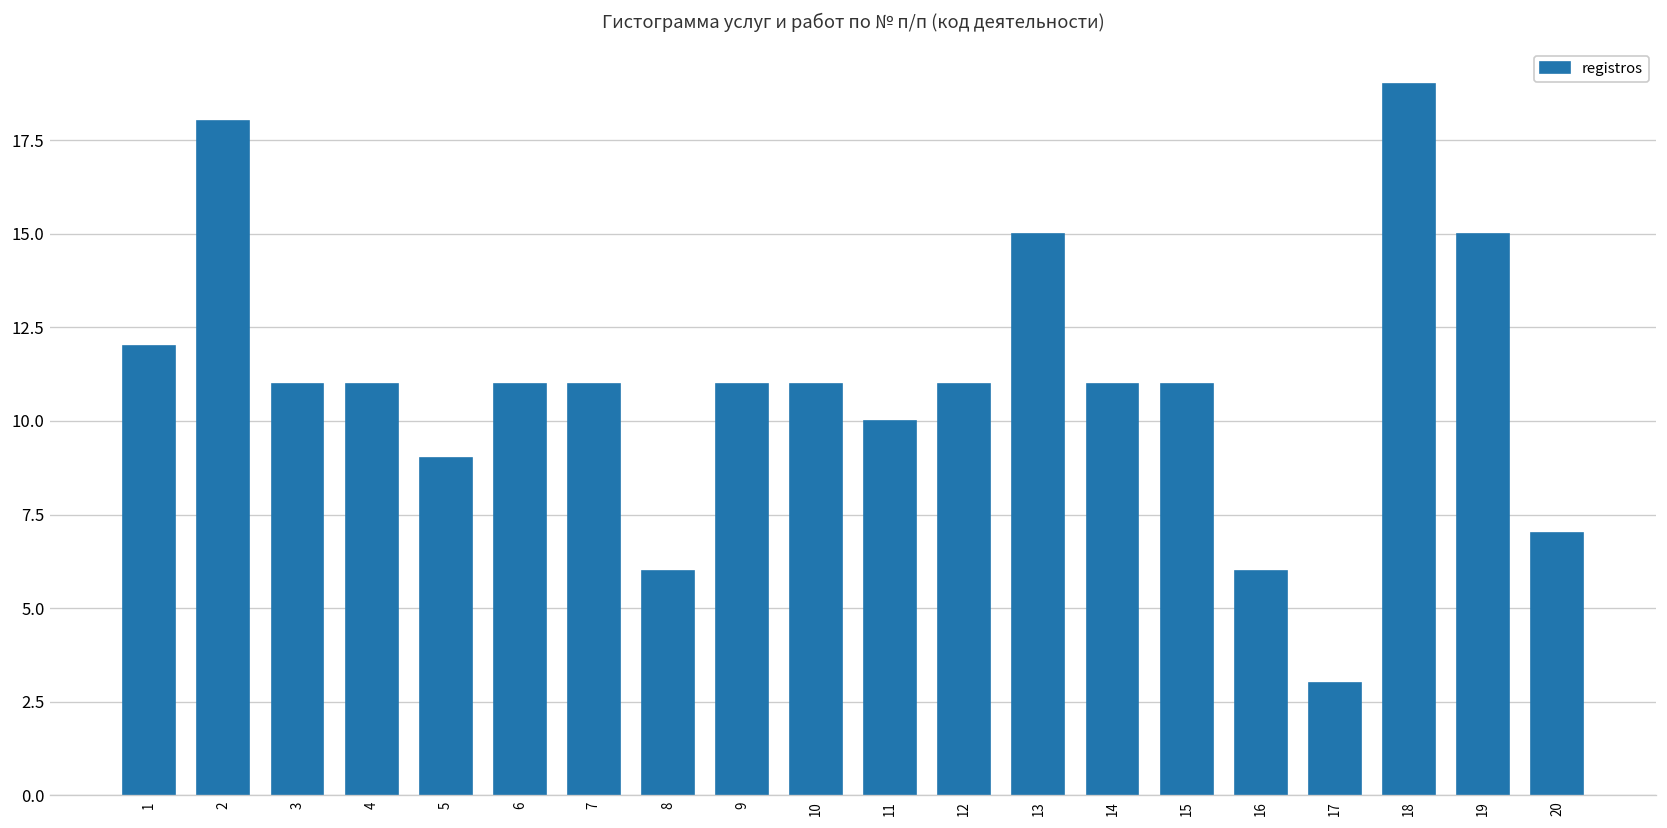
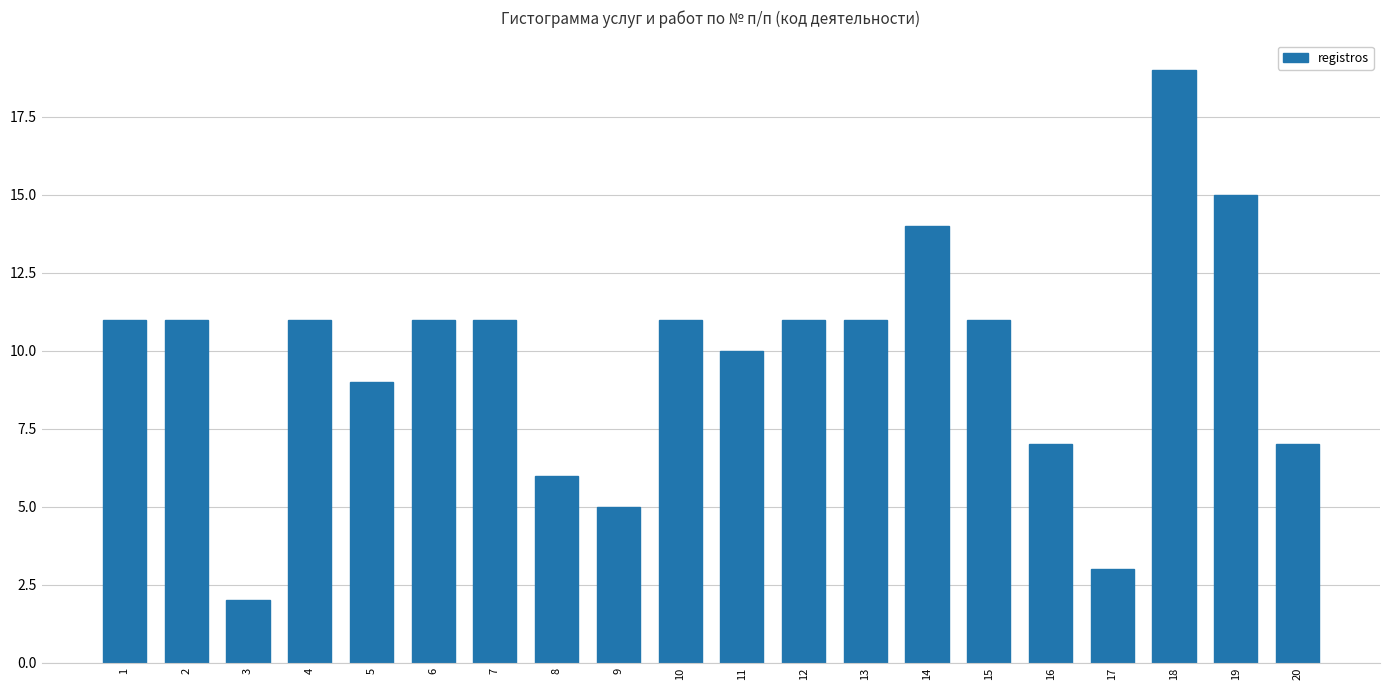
1: 12 -> 11
2: 18 -> 11
3: 11 -> 2
9: 11 -> 5
13: 15 -> 11
14: 11 -> 14
16: 6 -> 7
